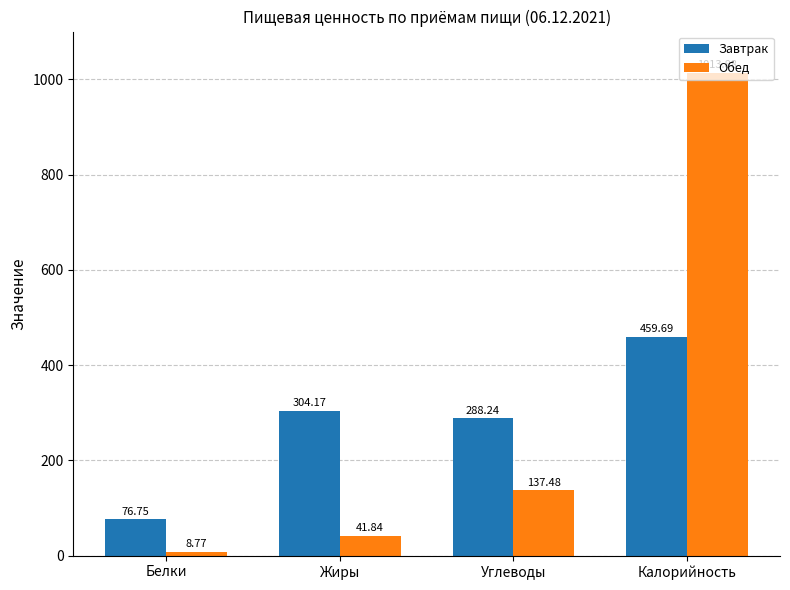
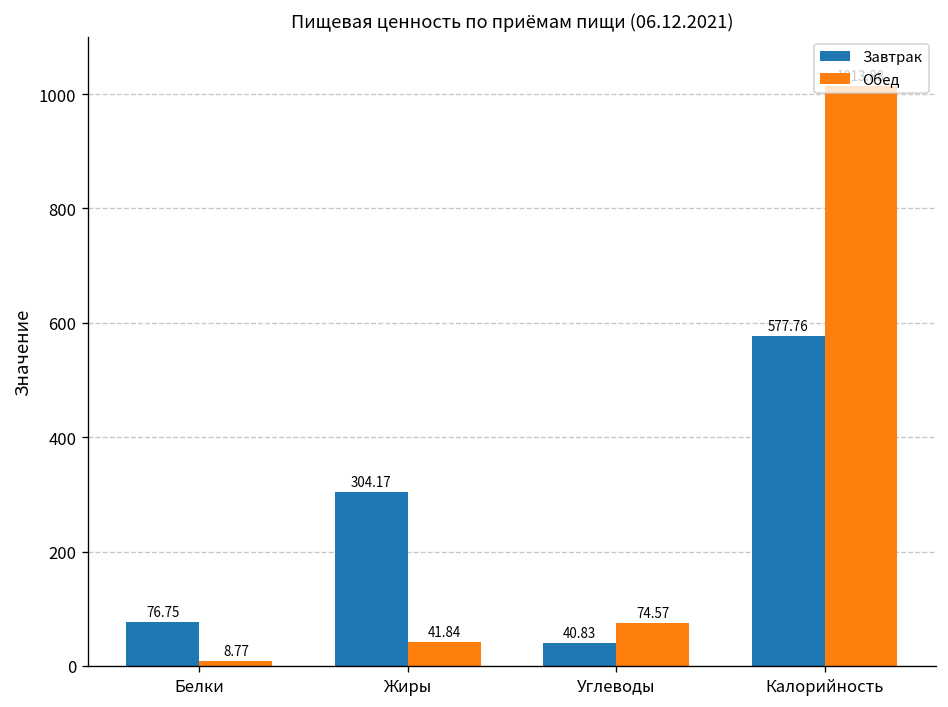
Завтрак, Углеводы: 288.24 -> 40.83
Обед, Углеводы: 137.48 -> 74.57
Завтрак, Калорийность: 459.69 -> 577.76
